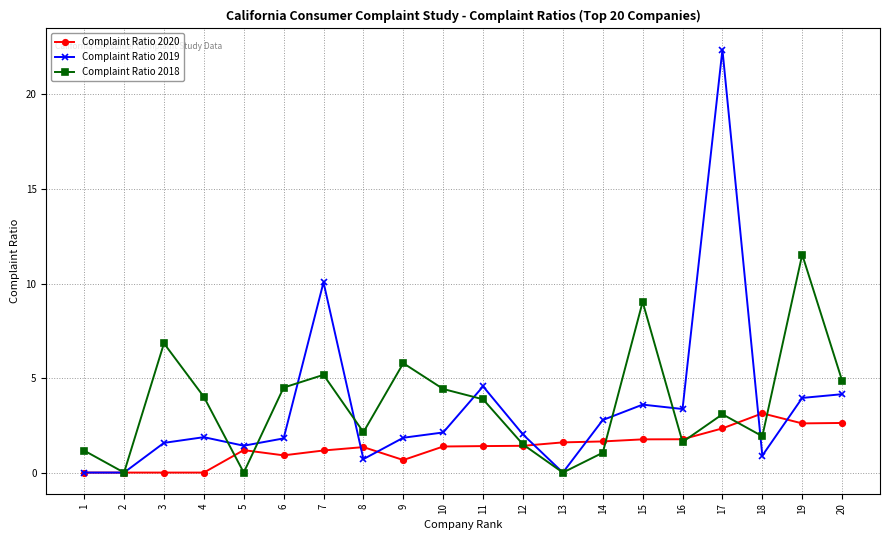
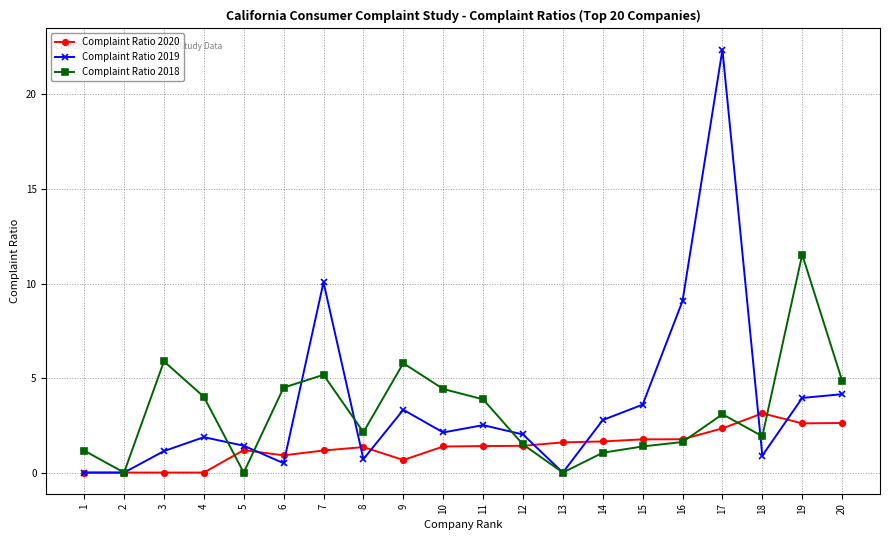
Complaint Ratio 2019, 3: 1.6 -> 1.1
Complaint Ratio 2018, 3: 6.8 -> 5.9
Complaint Ratio 2019, 6: 1.8 -> 0.5
Complaint Ratio 2019, 9: 1.8 -> 3.3
Complaint Ratio 2019, 11: 4.6 -> 2.5
Complaint Ratio 2018, 15: 9.0 -> 1.4
Complaint Ratio 2019, 16: 3.4 -> 9.1
